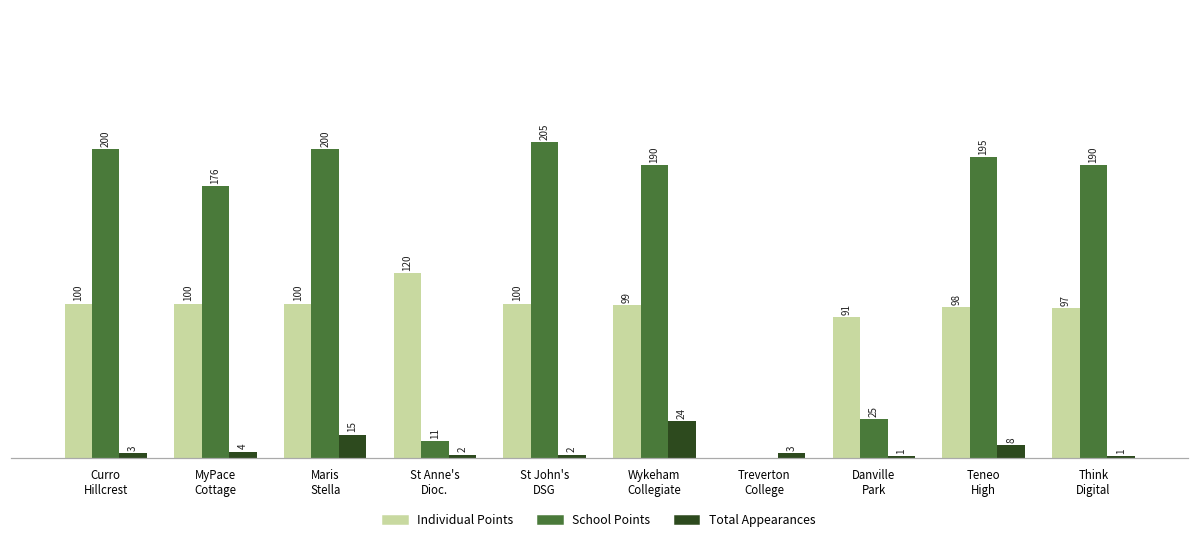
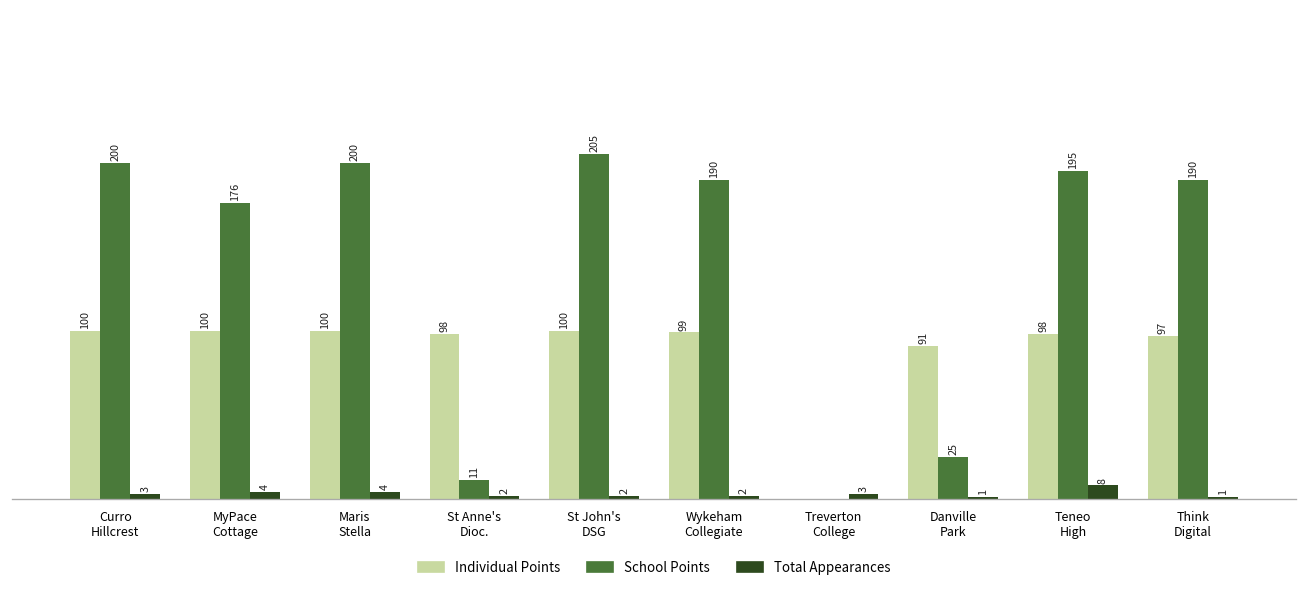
Total Appearances, Maris Stella: 15 -> 4
Individual Points, St Anne's Dioc.: 120 -> 98
Total Appearances, Wykeham Collegiate: 24 -> 2
